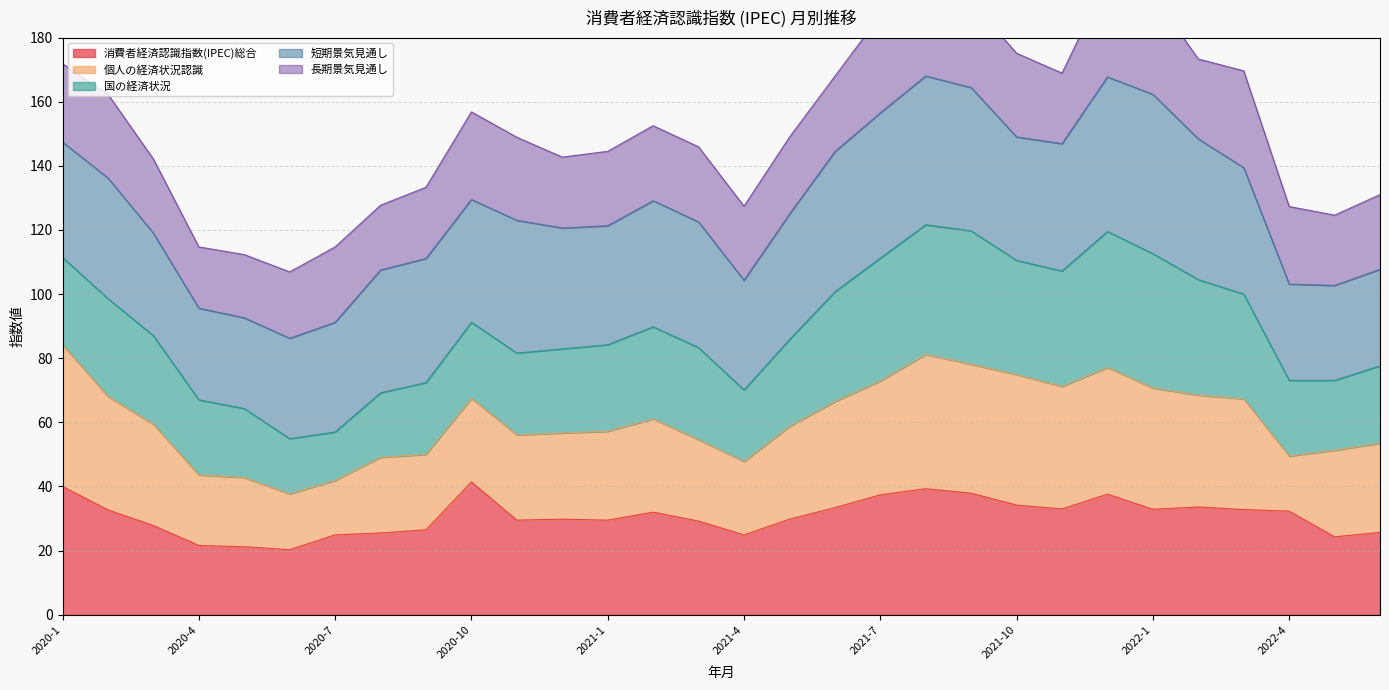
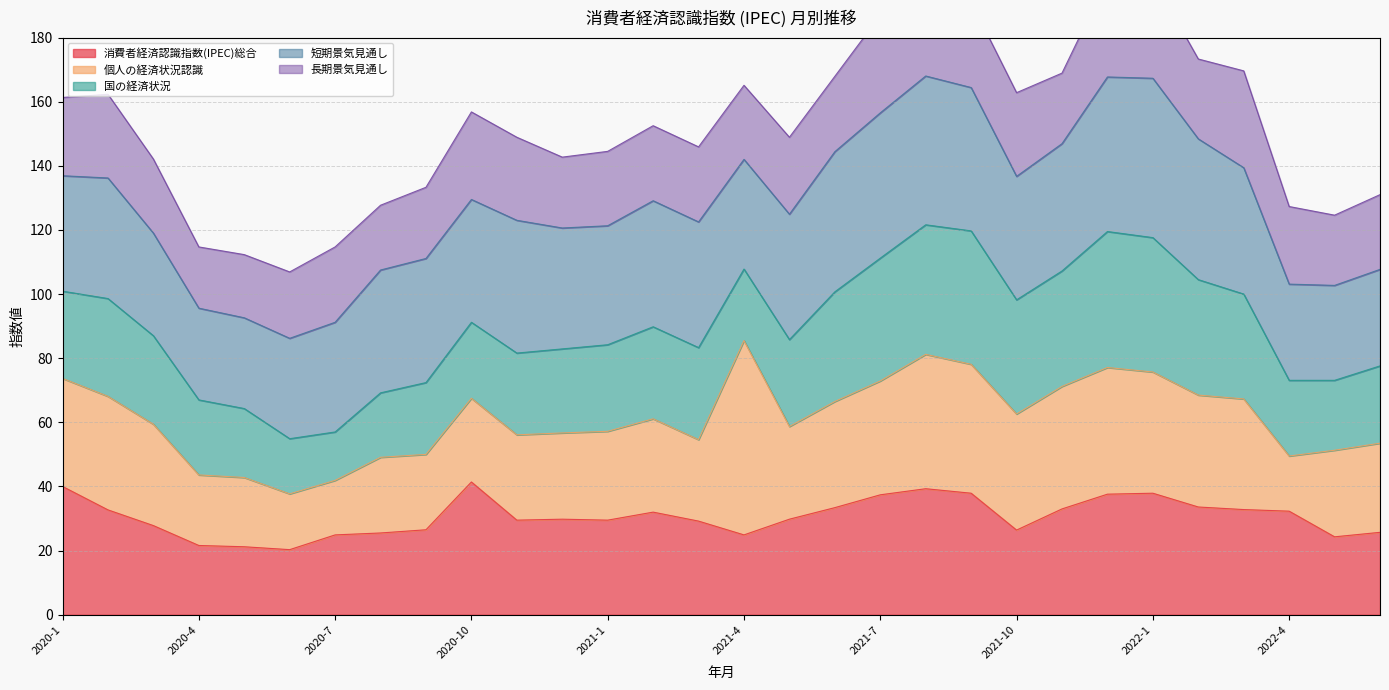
個人の経済状況認識, 2020-1: 44 -> 34
個人の経済状況認識, 2021-4: 23 -> 61
消費者経済認識指数(IPEC)総合, 2021-10: 34 -> 26
個人の経済状況認識, 2021-10: 41 -> 36
消費者経済認識指数(IPEC)総合, 2022-1: 33 -> 38
